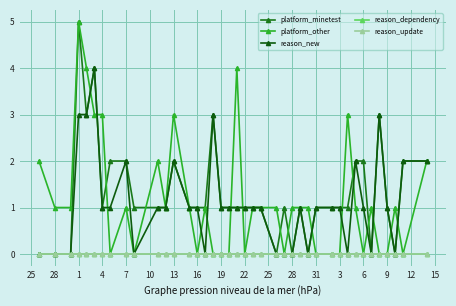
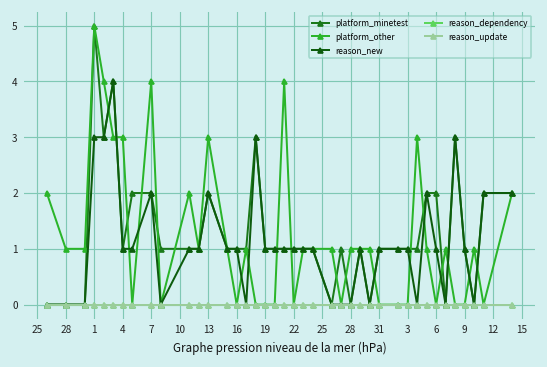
platform_other, 7: 1 -> 4
